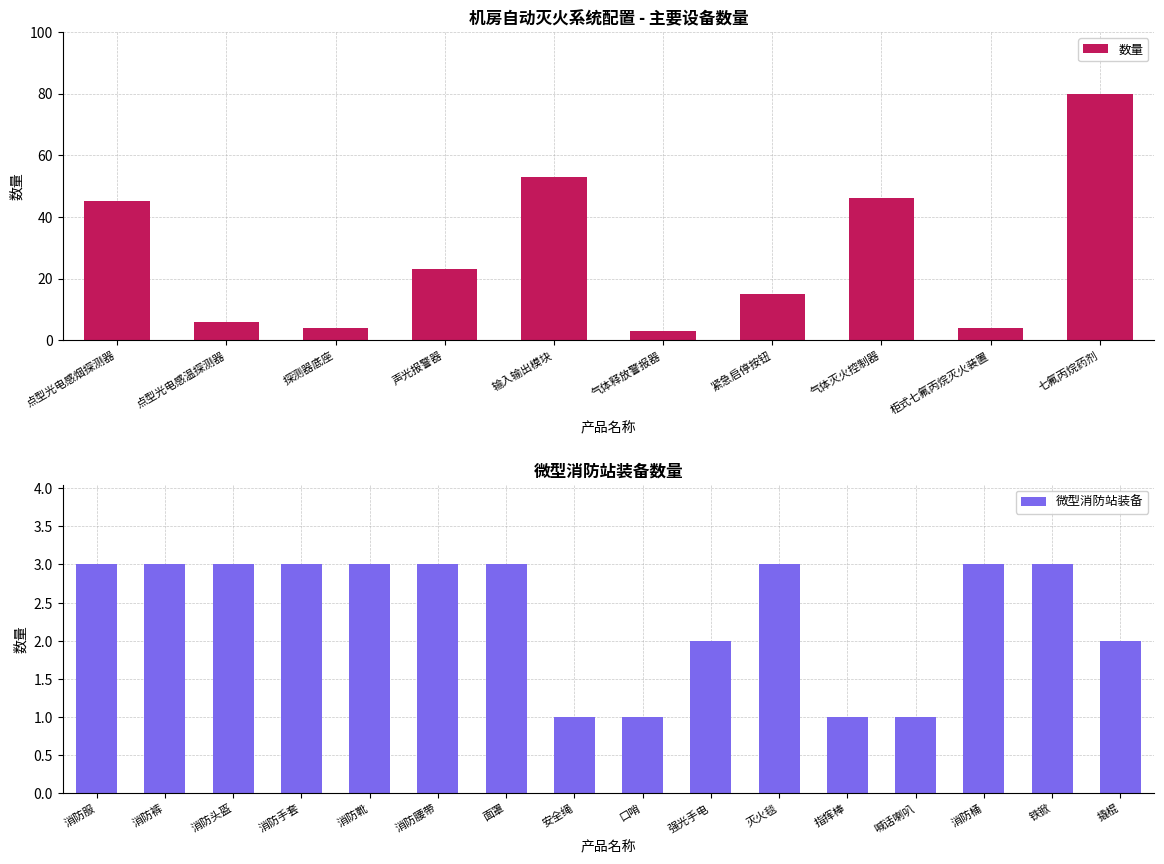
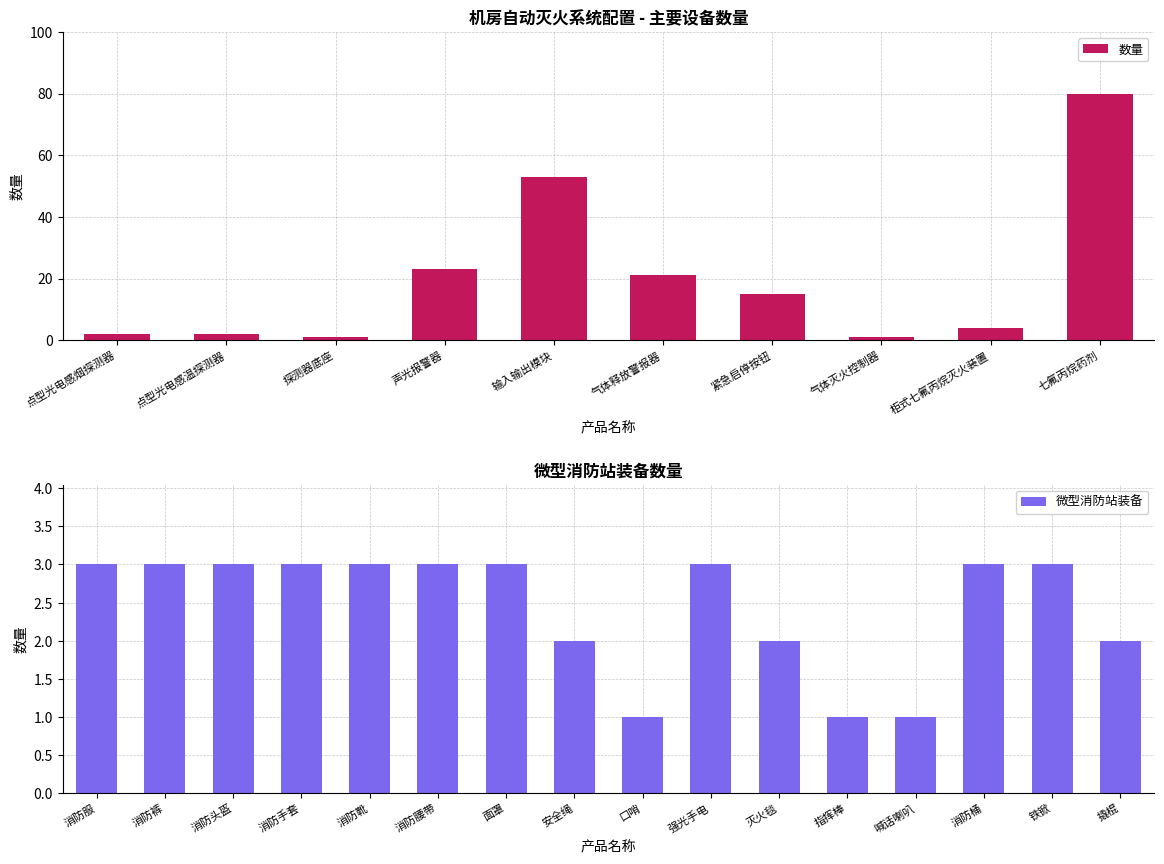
机房自动灭火系统配置 - 主要设备数量, 点型光电感烟探测器: 45 -> 2
机房自动灭火系统配置 - 主要设备数量, 点型光电感温探测器: 6 -> 2
机房自动灭火系统配置 - 主要设备数量, 探测器底座: 4 -> 1
机房自动灭火系统配置 - 主要设备数量, 气体释放警报器: 3 -> 21
机房自动灭火系统配置 - 主要设备数量, 气体灭火控制器: 46 -> 1
微型消防站装备数量, 安全绳: 1 -> 2
微型消防站装备数量, 强光手电: 2 -> 3
微型消防站装备数量, 灭火毯: 3 -> 2
